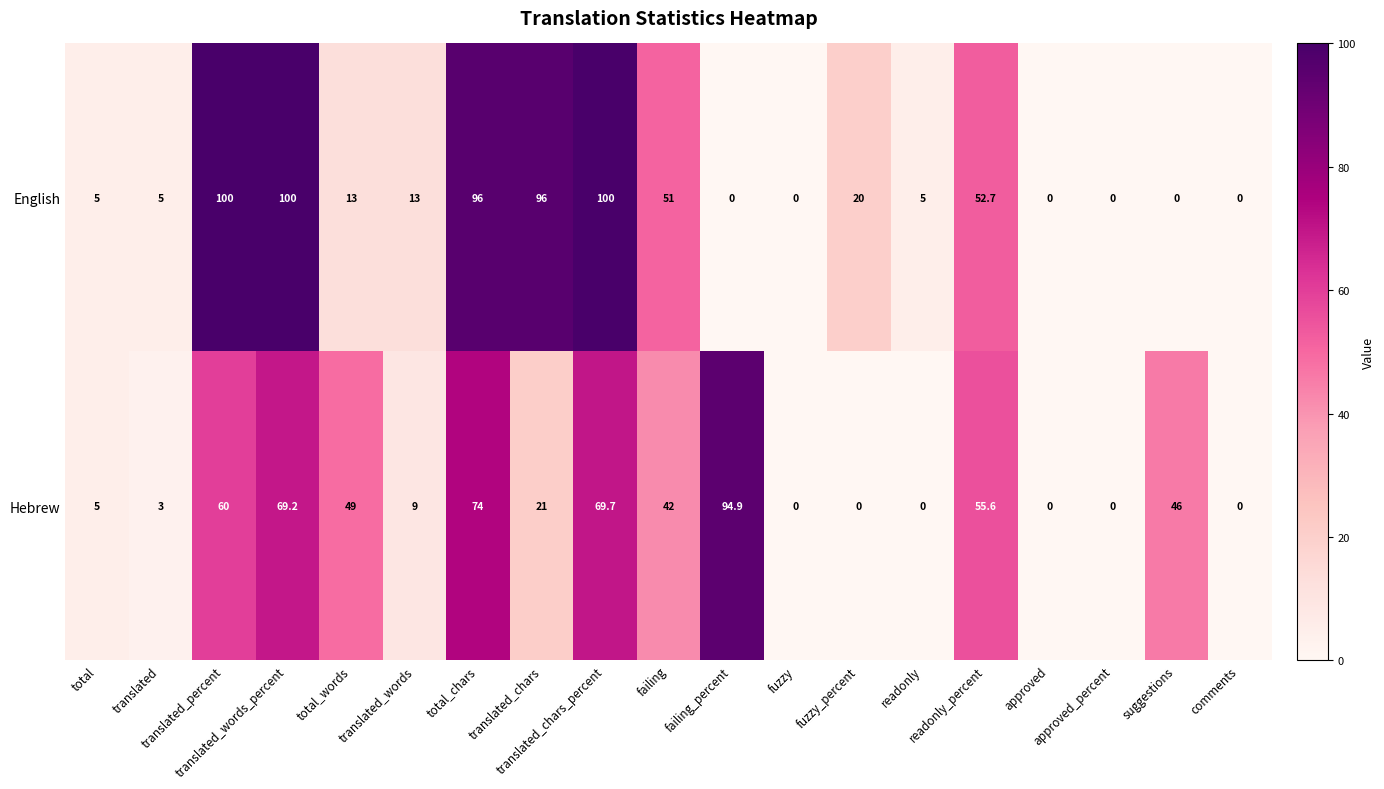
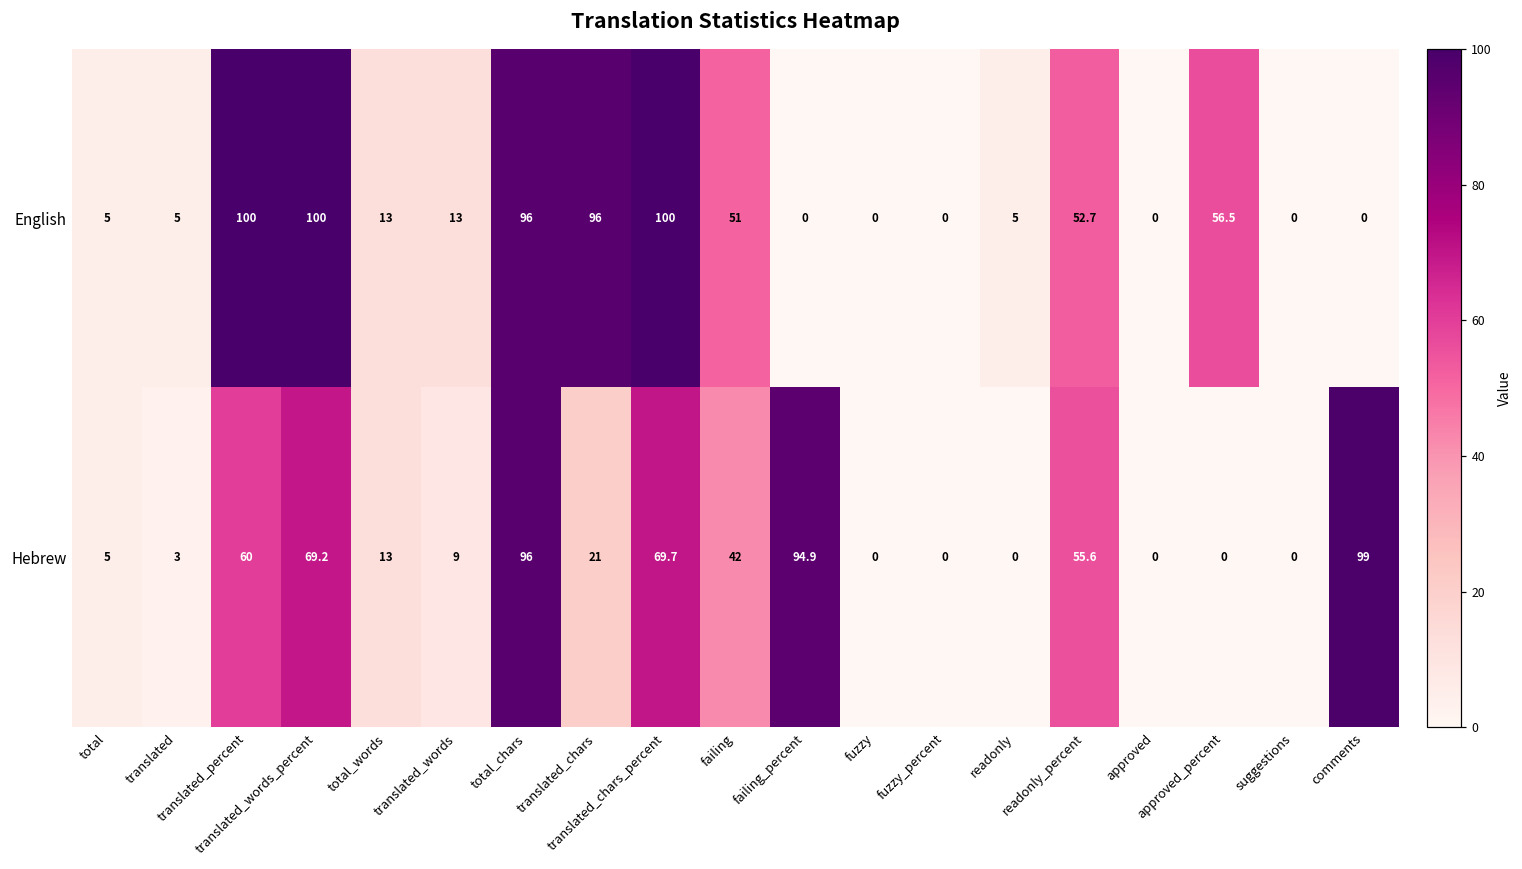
English, fuzzy_percent: 20 -> 0
English, approved_percent: 0 -> 56.5
Hebrew, total_words: 49 -> 13
Hebrew, total_chars: 74 -> 96
Hebrew, suggestions: 46 -> 0
Hebrew, comments: 0 -> 99
